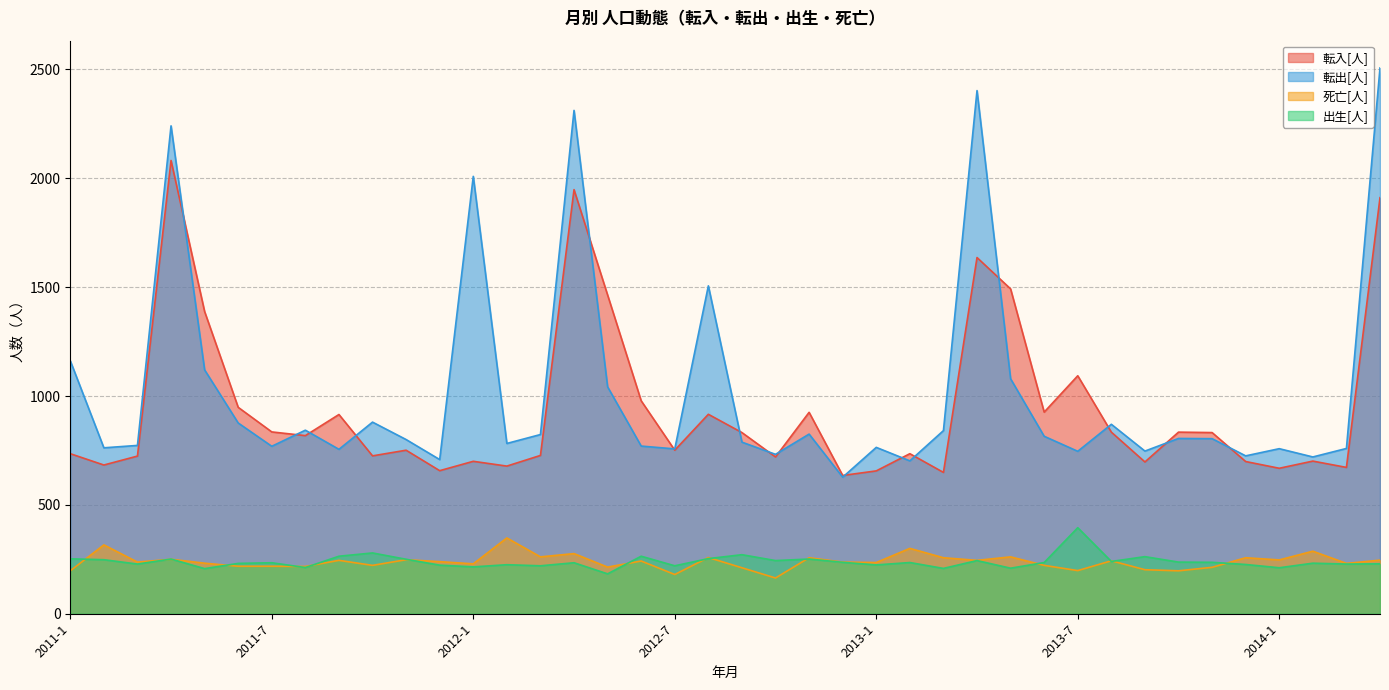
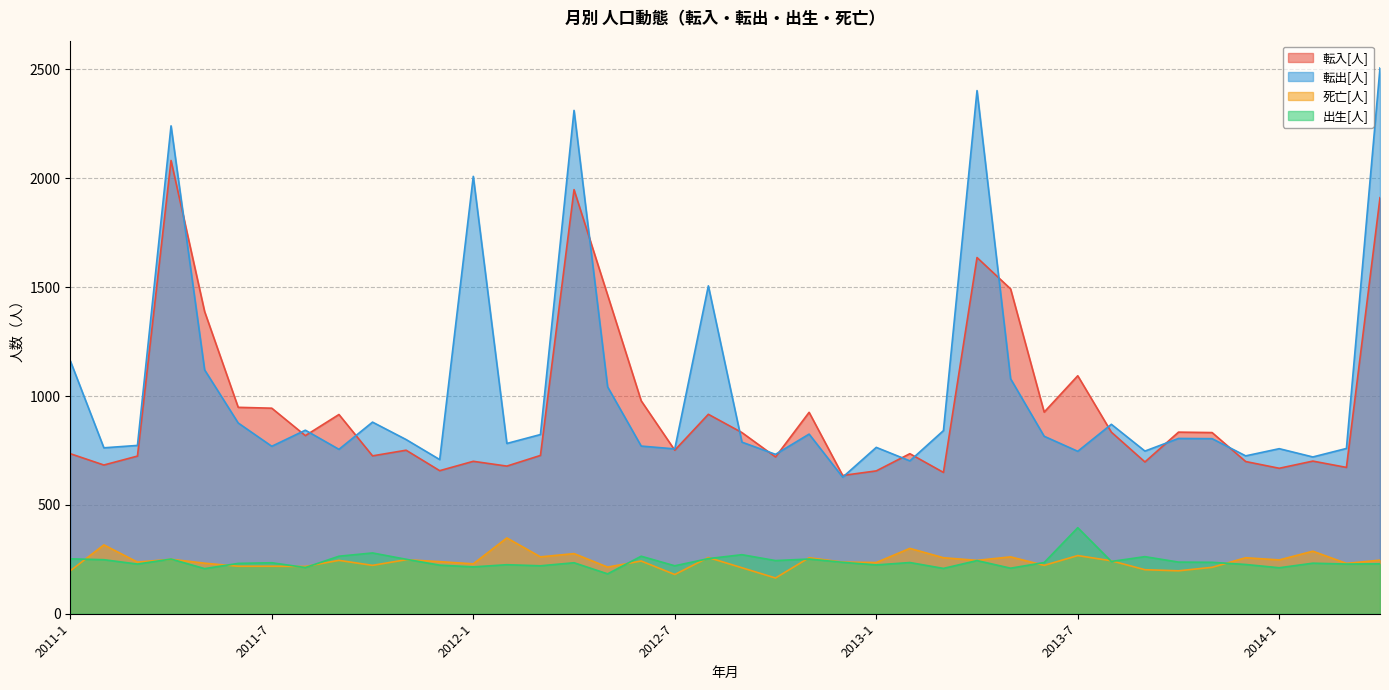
転入[人], 2011-7: 840 -> 940
死亡[人], 2013-7: 200 -> 270
